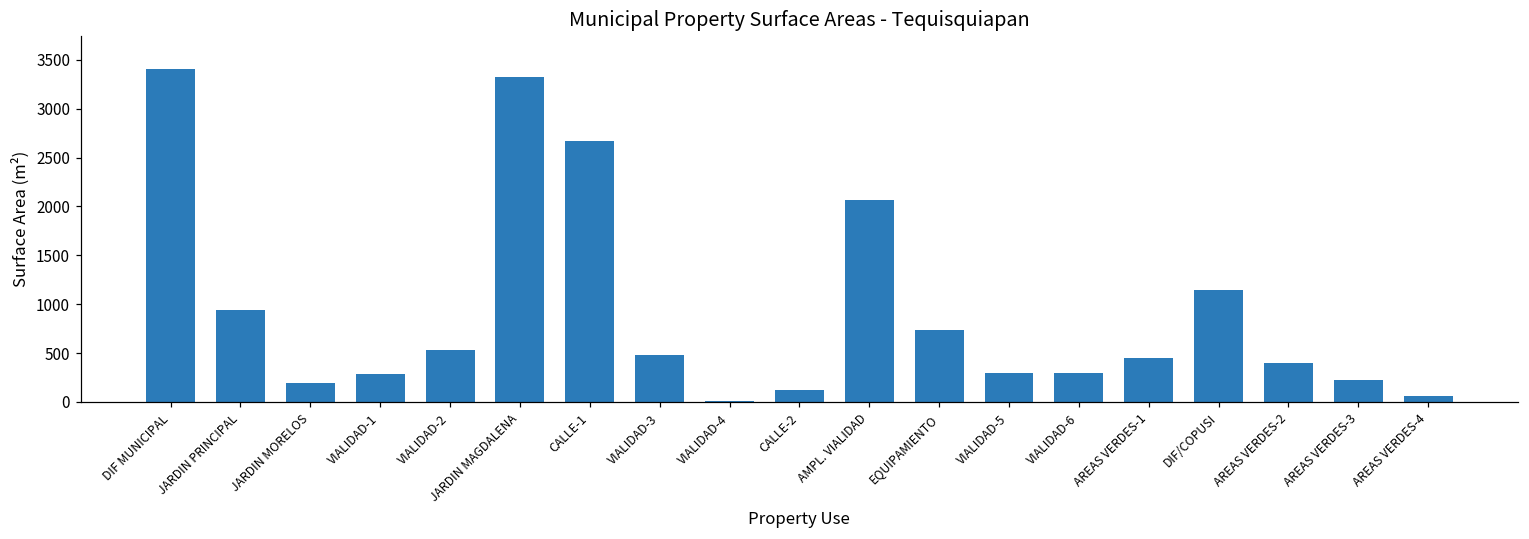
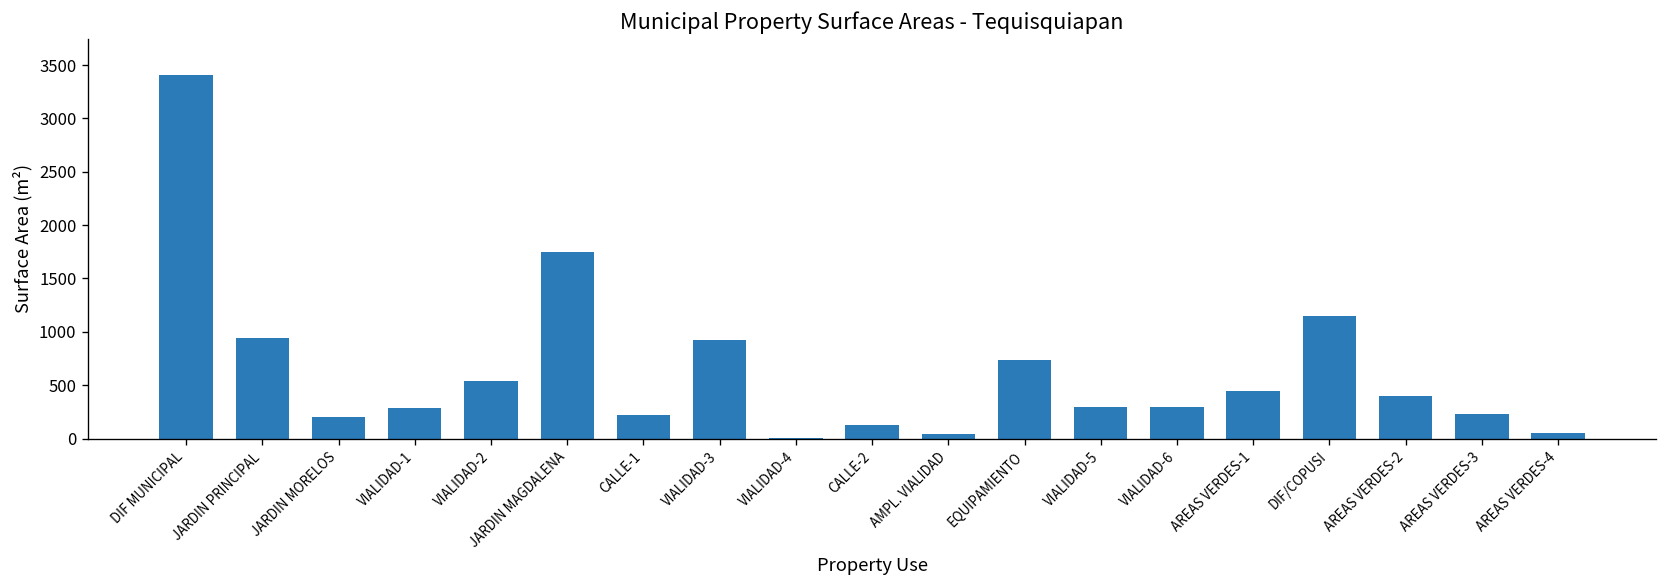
JARDIN MAGDALENA: 3300 -> 1700
CALLE-1: 2700 -> 200
VIALIDAD-3: 500 -> 900
AMPL. VIALIDAD: 2100 -> 0
